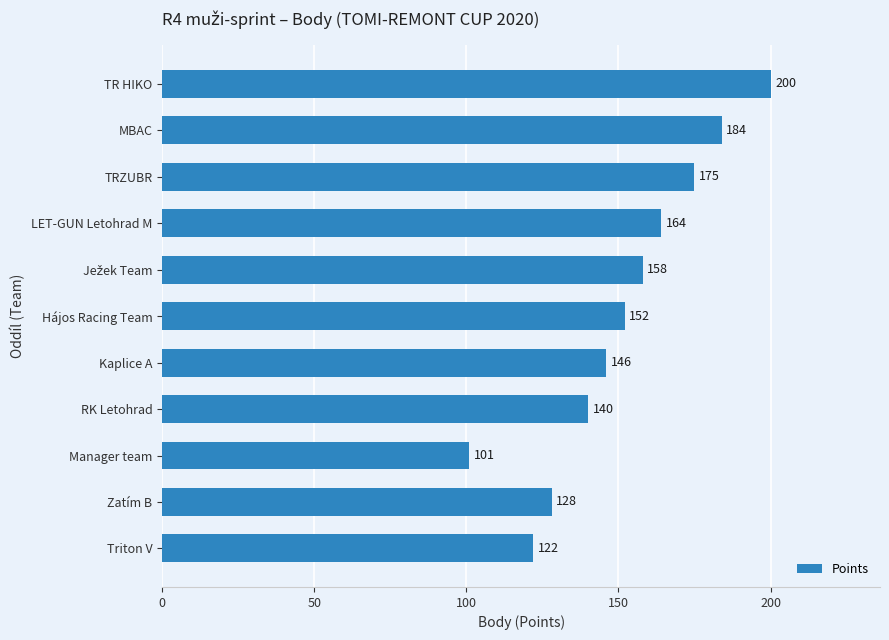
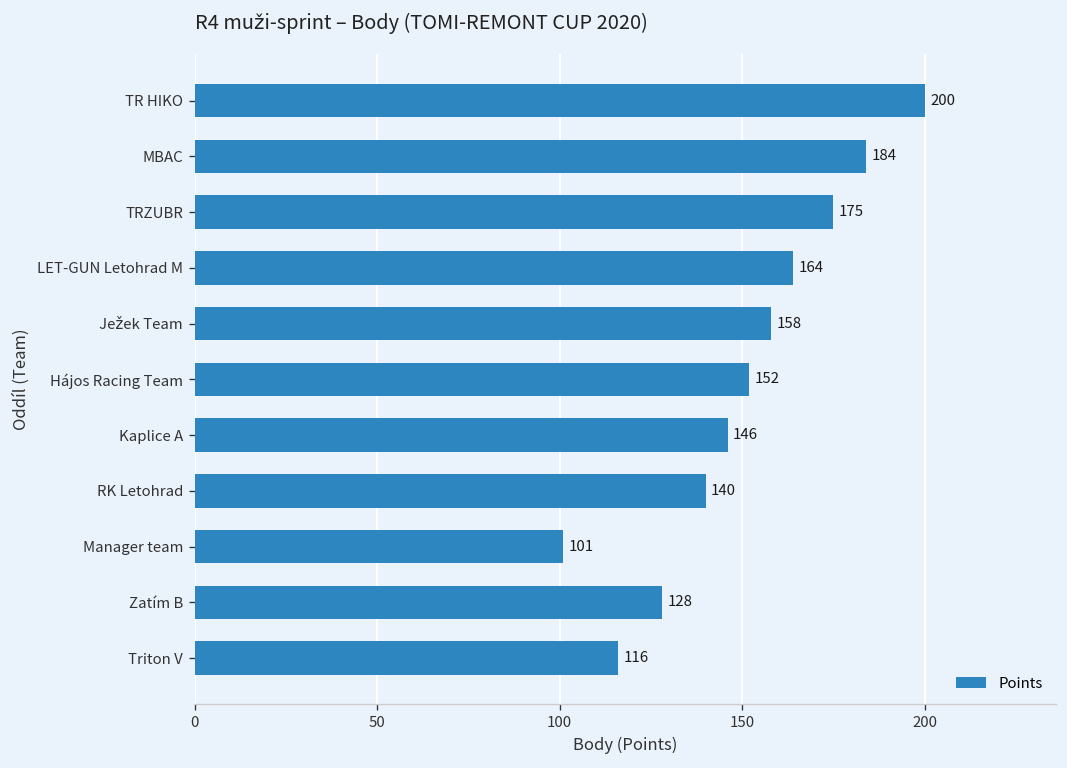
Triton V: 122 -> 116
